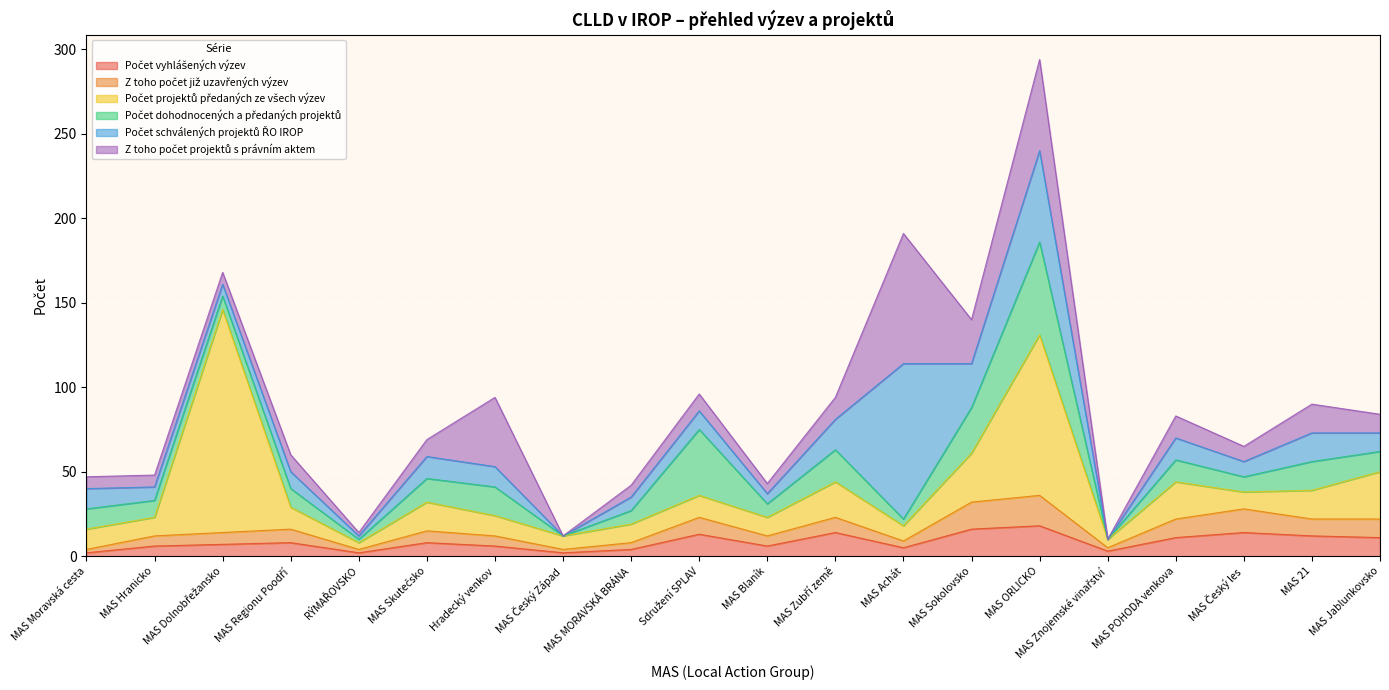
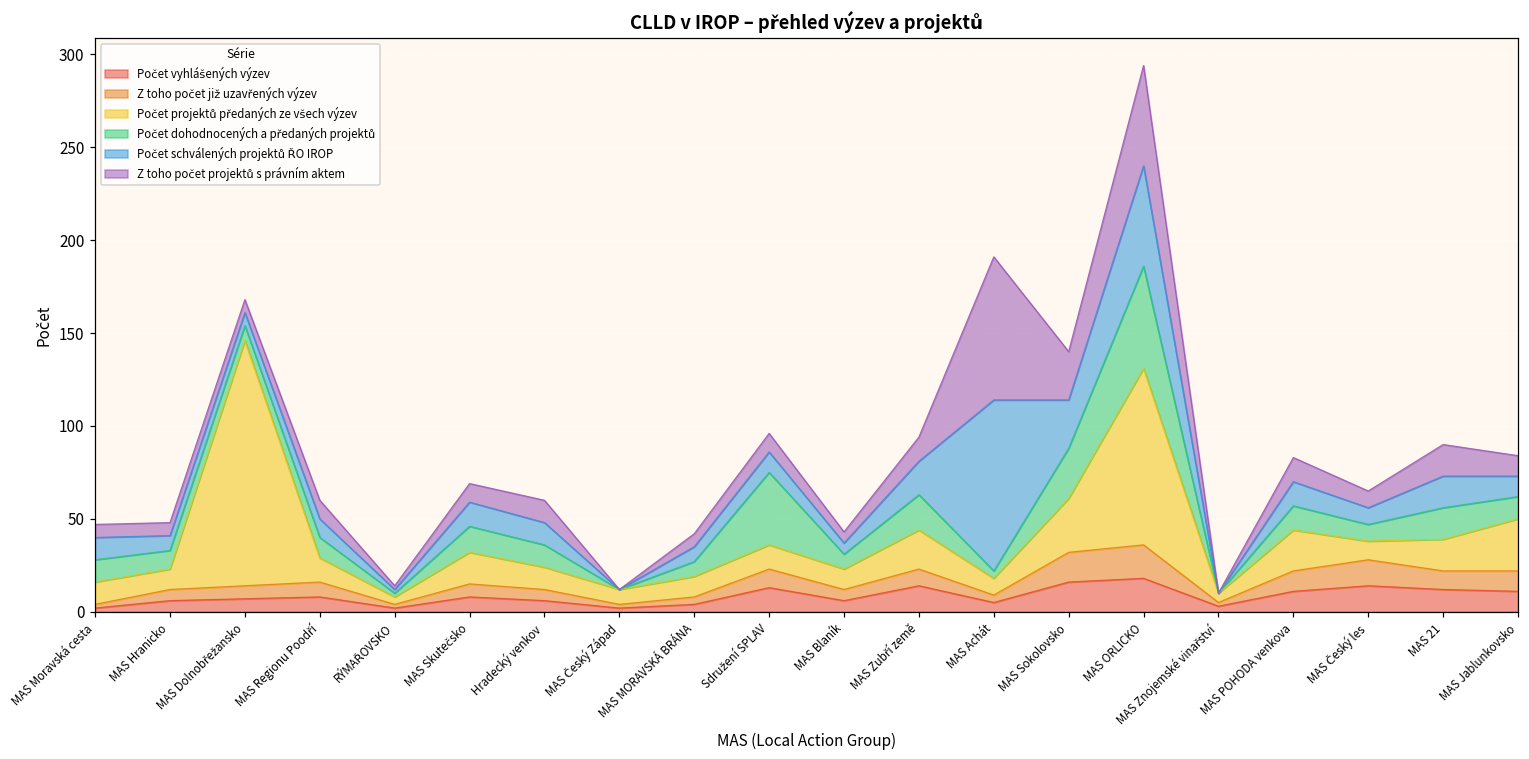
Počet dohodnocených a předaných projektů, Hradecký venkov: 17 -> 12
Z toho počet projektů s právním aktem, Hradecký venkov: 41 -> 12
